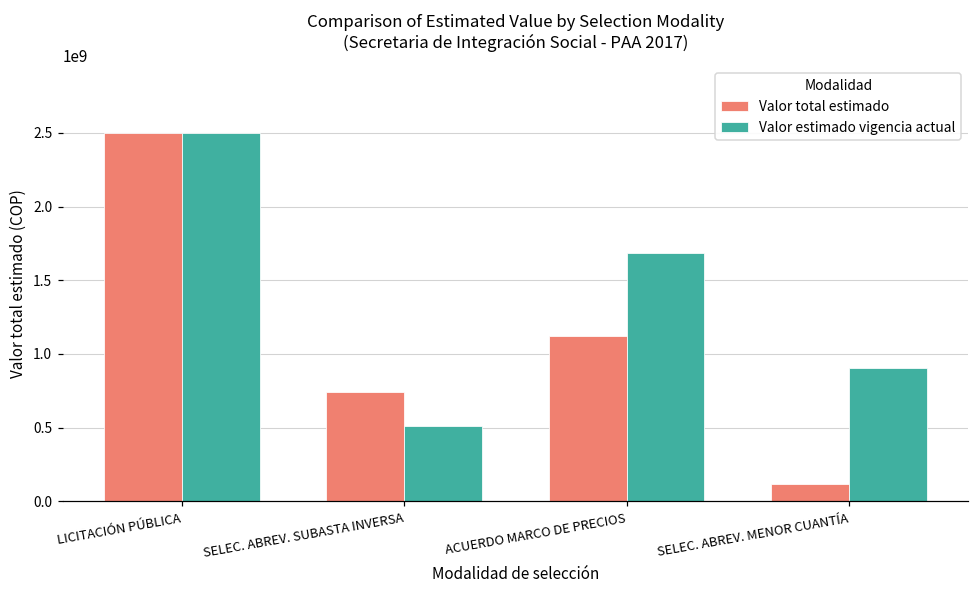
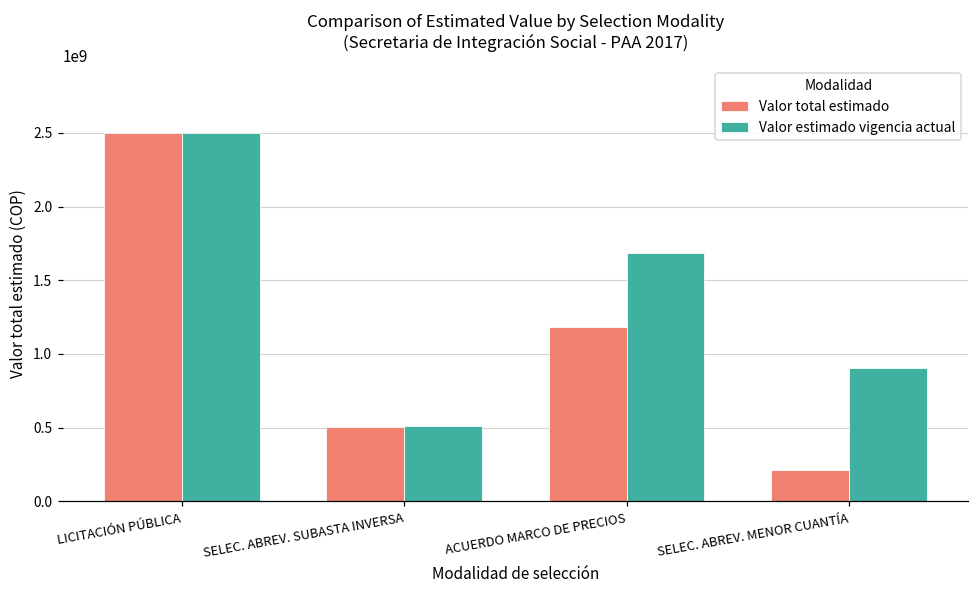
Valor total estimado, SELEC. ABREV. SUBASTA INVERSA: 740000000 -> 510000000
Valor total estimado, ACUERDO MARCO DE PRECIOS: 1120000000 -> 1190000000
Valor total estimado, SELEC. ABREV. MENOR CUANTÍA: 120000000 -> 210000000
